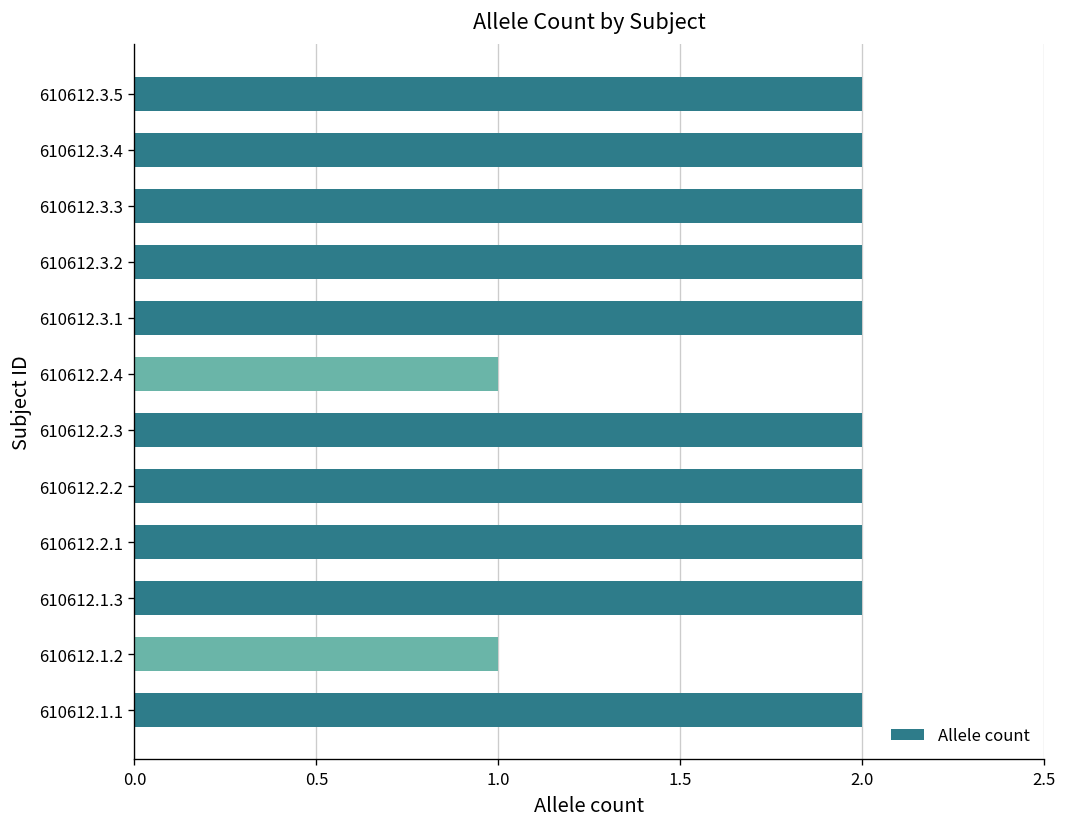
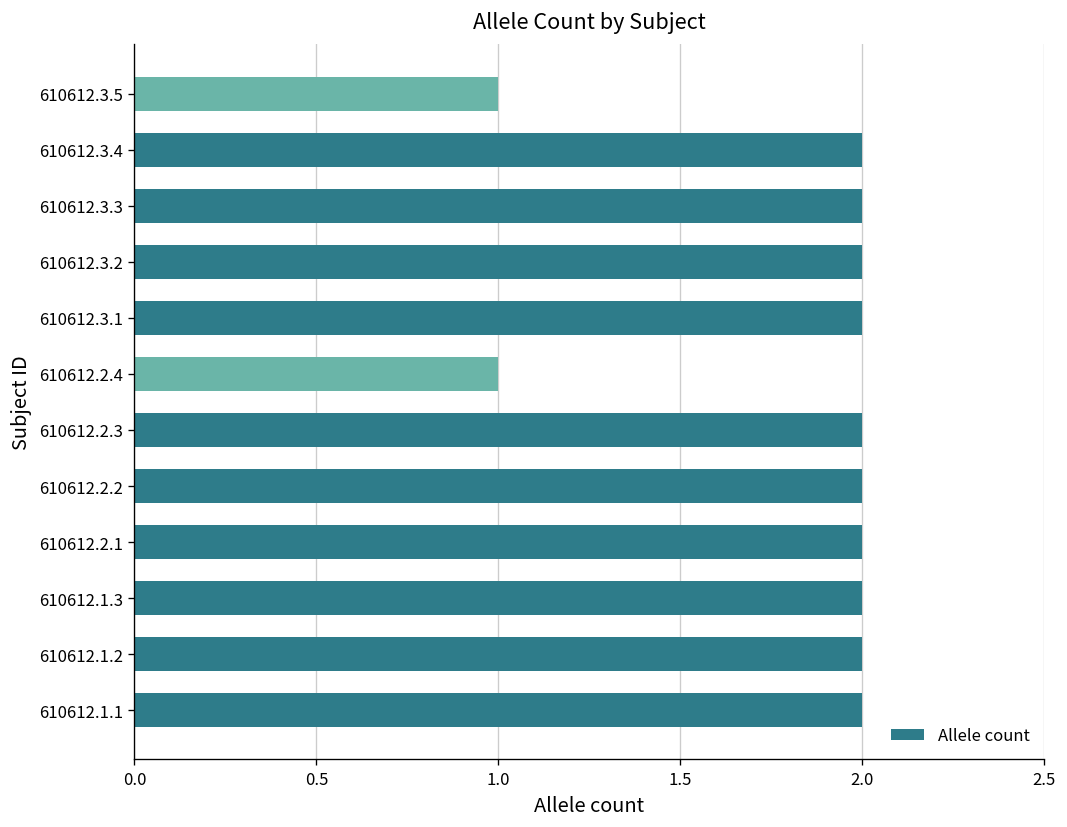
610612.3.5: 2 -> 1
610612.1.2: 1 -> 2
